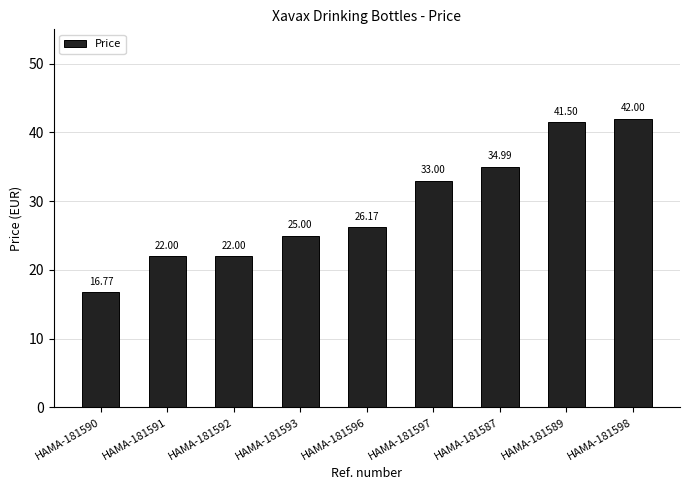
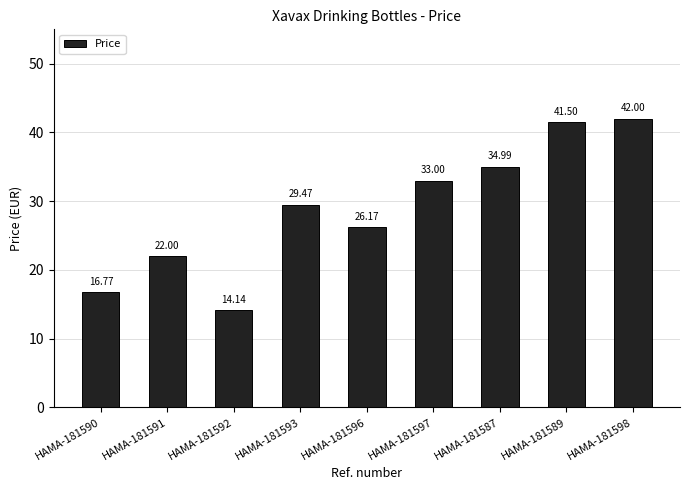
HAMA-181592: 22.00 -> 14.14
HAMA-181593: 25.00 -> 29.47
